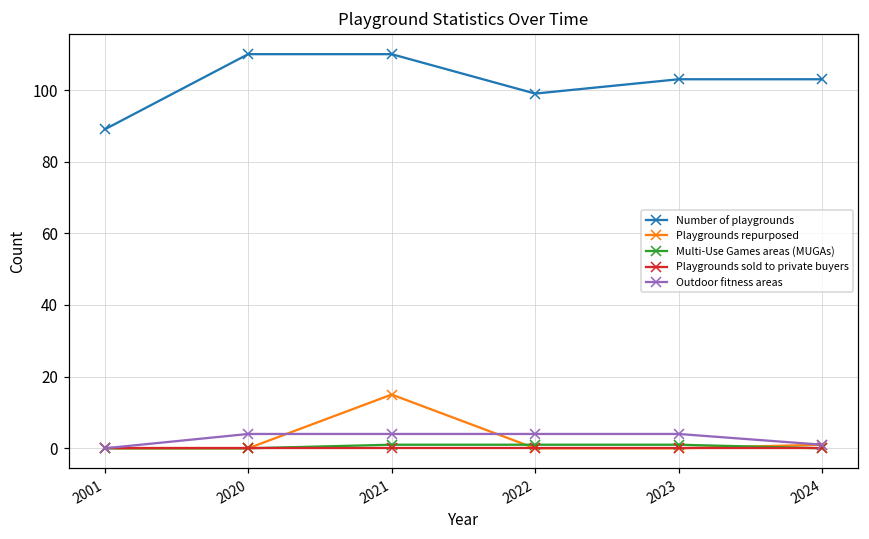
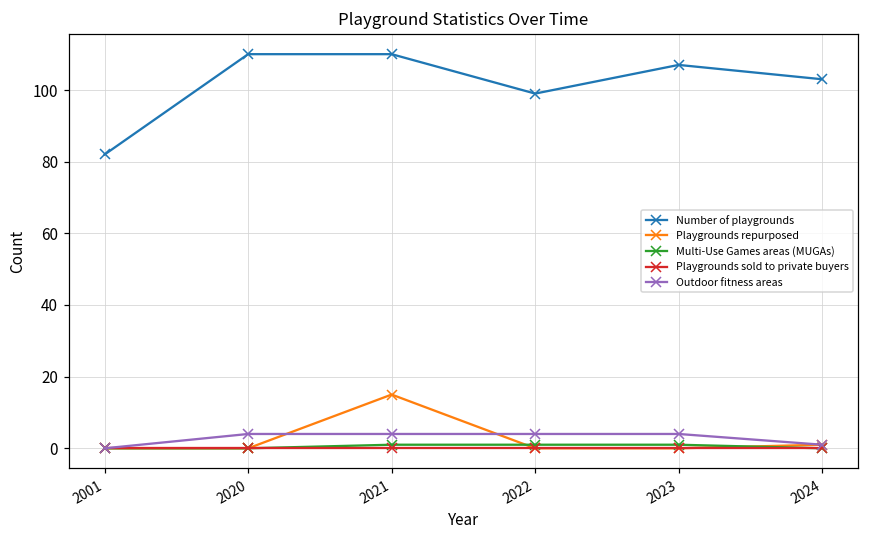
Number of playgrounds, 2001: 89 -> 82
Number of playgrounds, 2023: 103 -> 107
